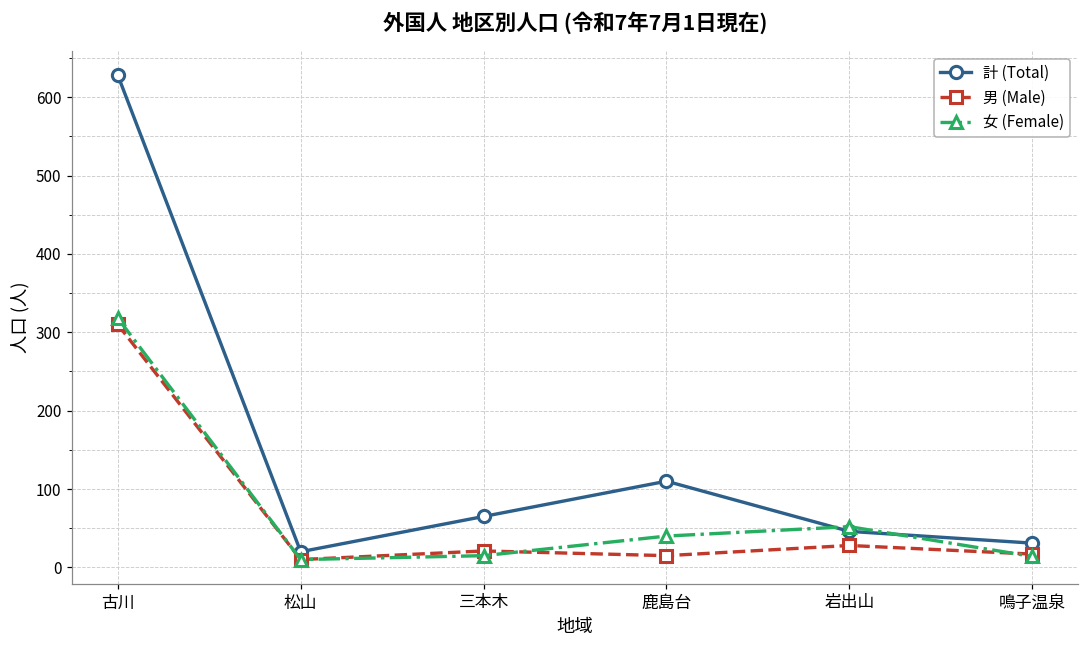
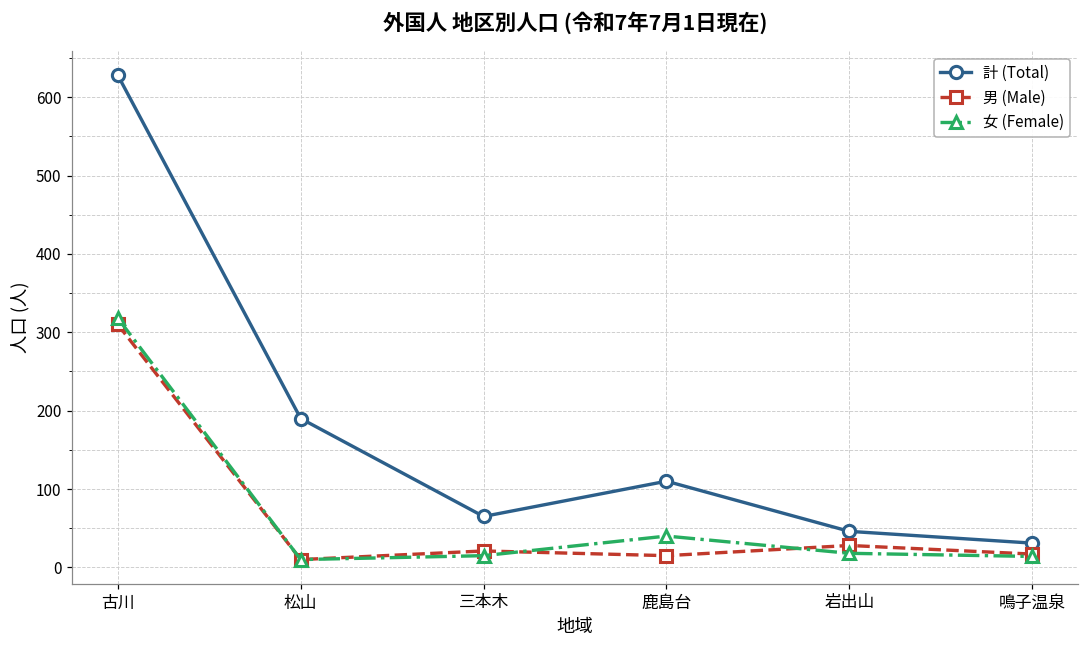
計 (Total), 松山: 20 -> 190
女 (Female), 岩出山: 50 -> 20
